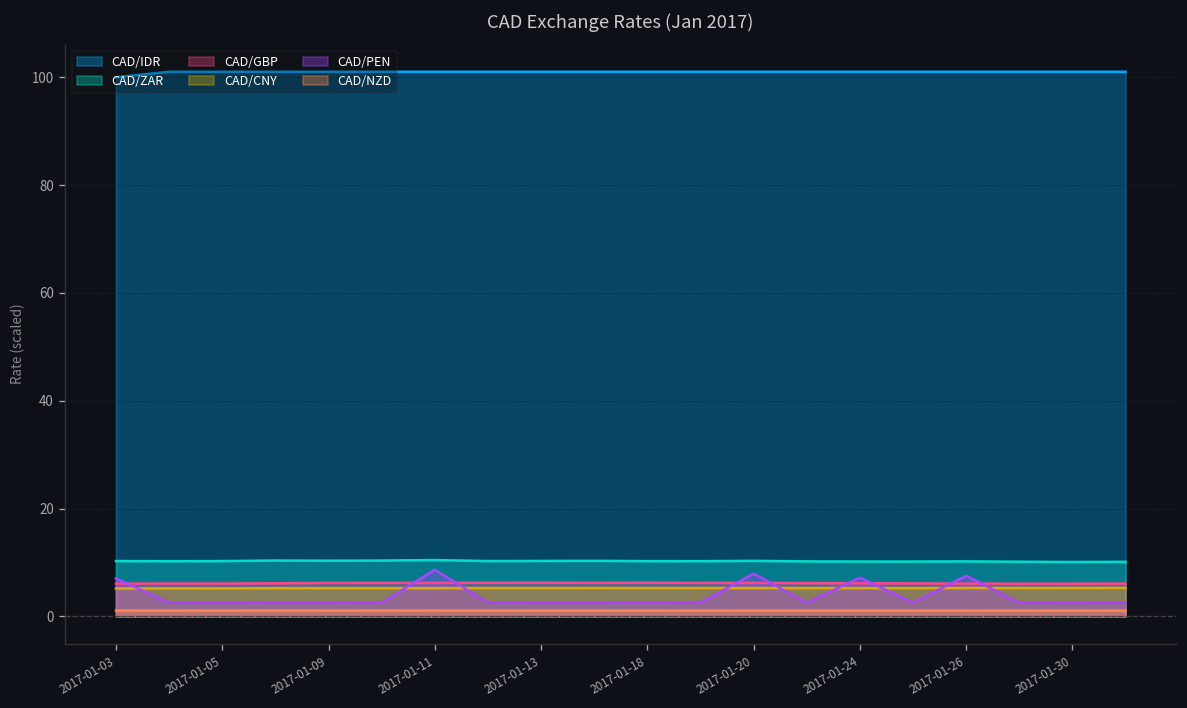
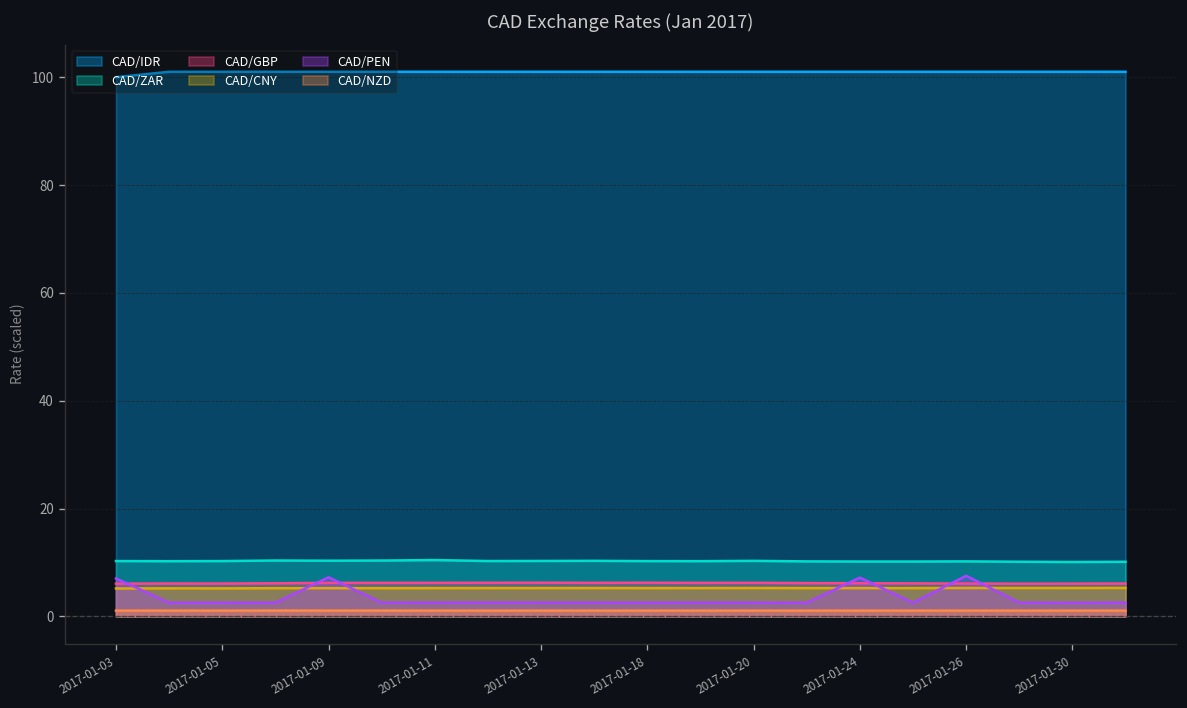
CAD/PEN, 2017-01-09: 3 -> 7
CAD/PEN, 2017-01-11: 9 -> 3
CAD/PEN, 2017-01-20: 8 -> 3
